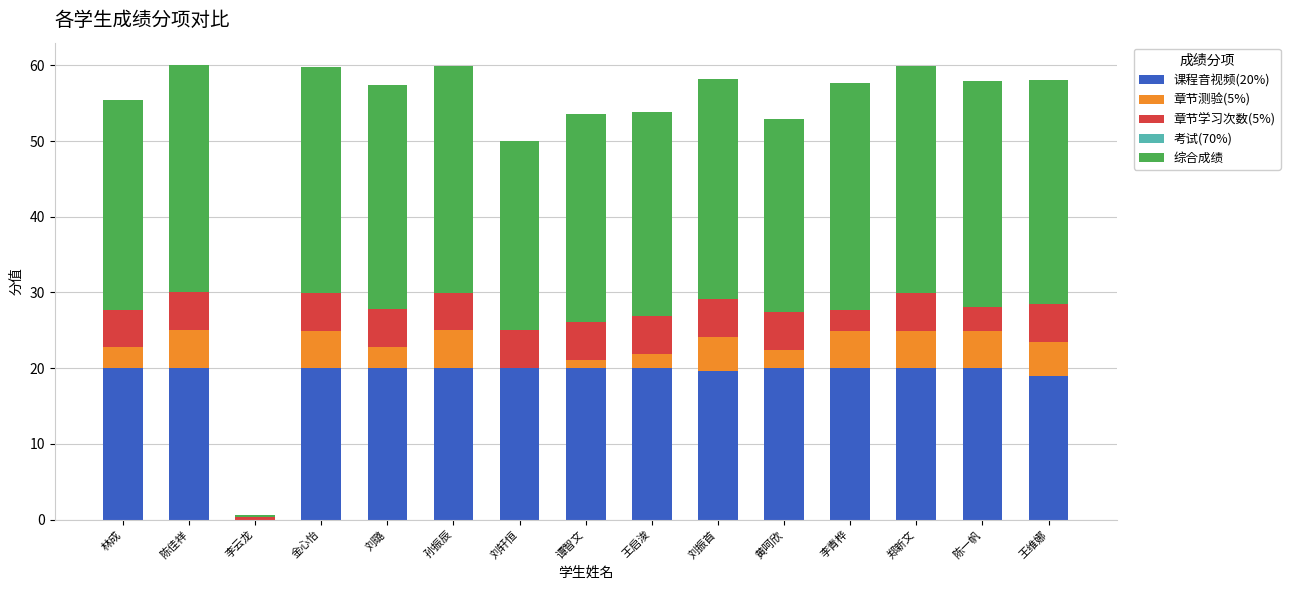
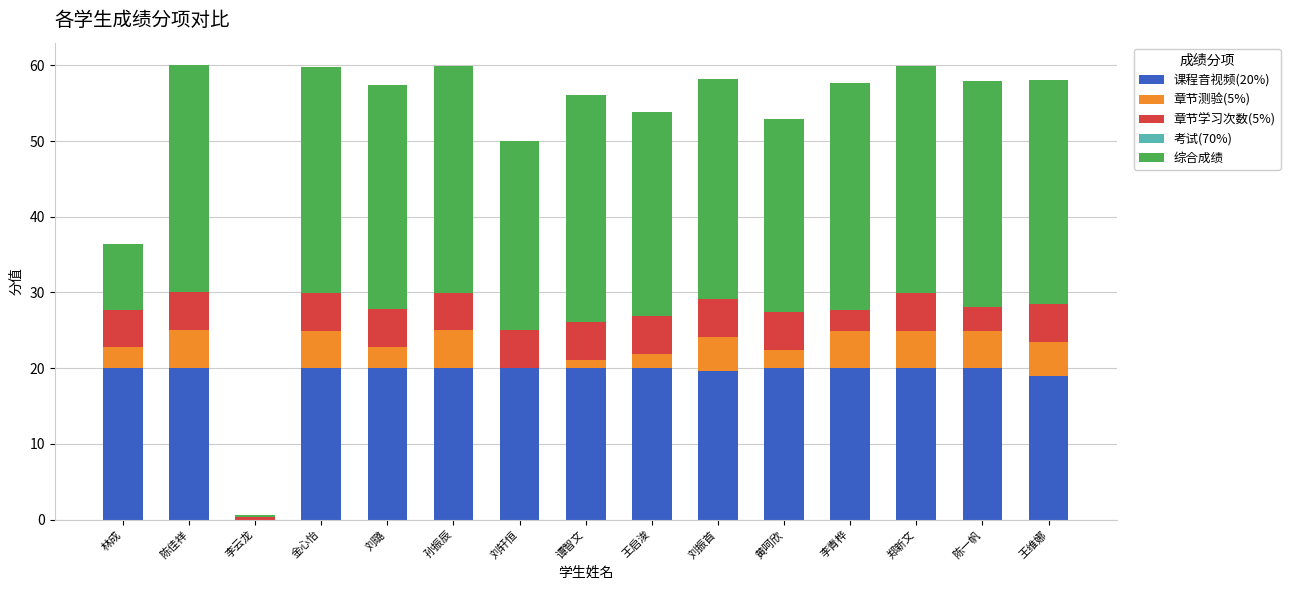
综合成绩, 林成: 28 -> 9
综合成绩, 谭智文: 27 -> 30
